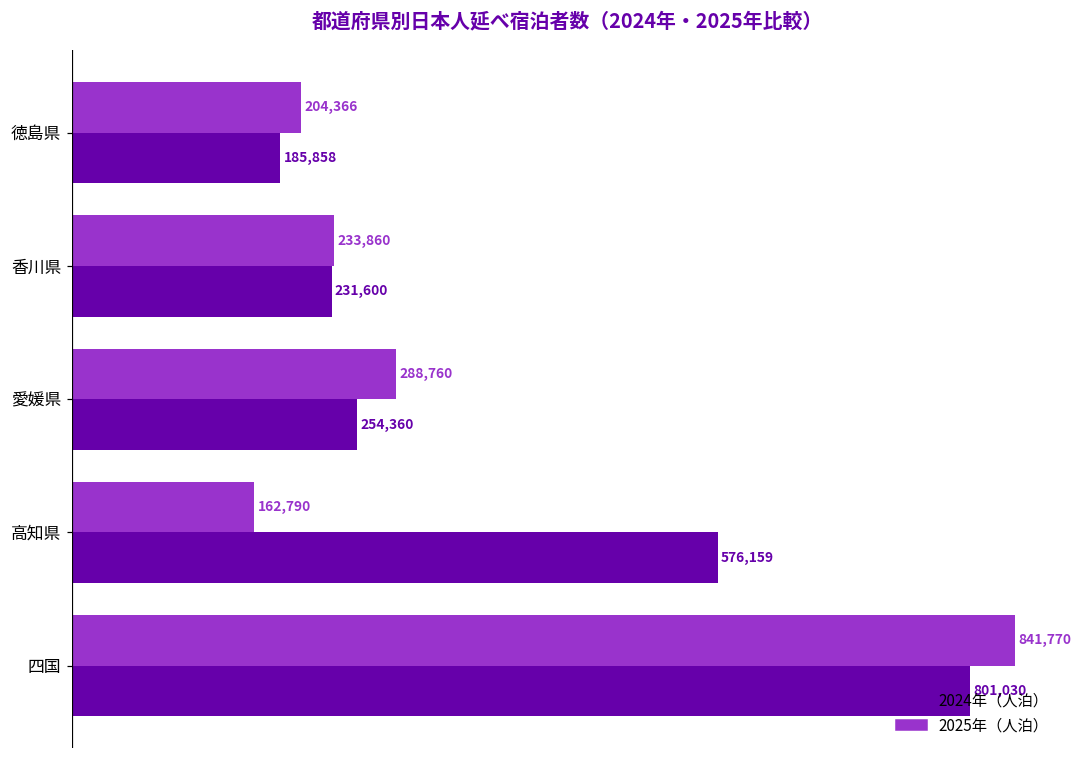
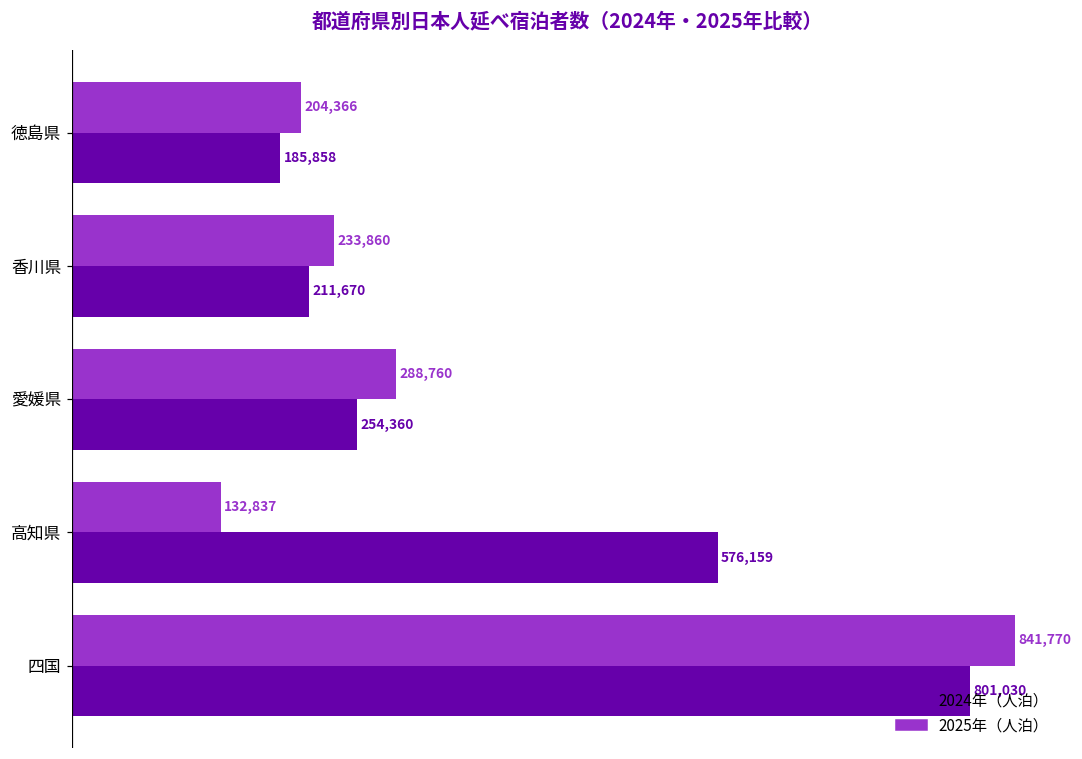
2024年（人泊）, 香川県: 231,600 -> 211,670
2025年（人泊）, 高知県: 162,790 -> 132,837
